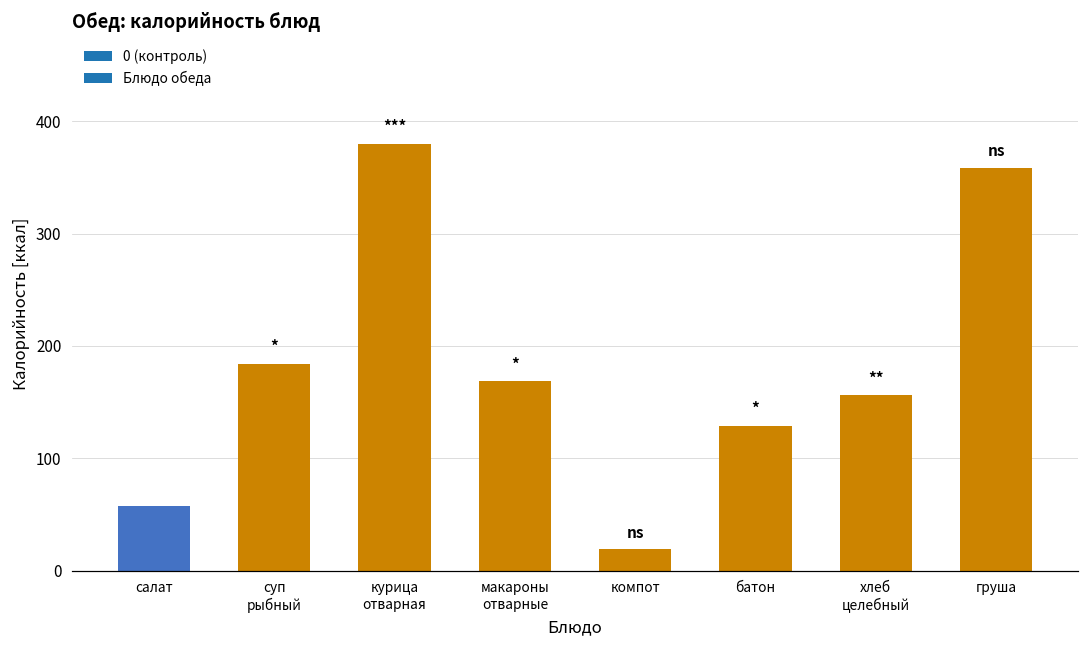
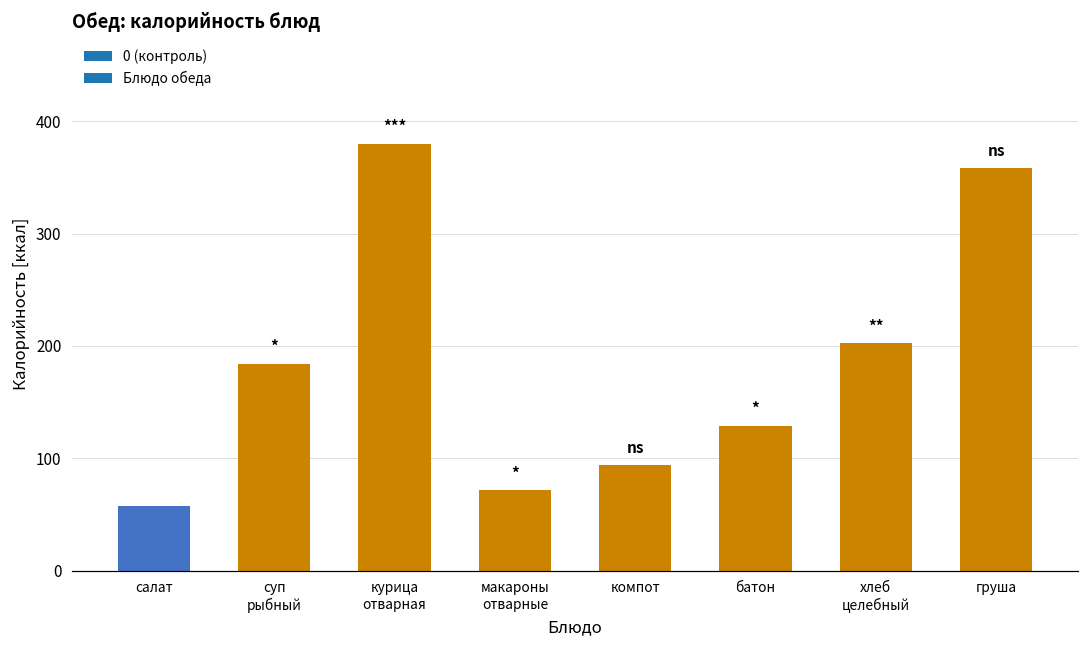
макароны отварные: 168 -> 72
компот: 19 -> 94
хлеб целебный: 156 -> 203
